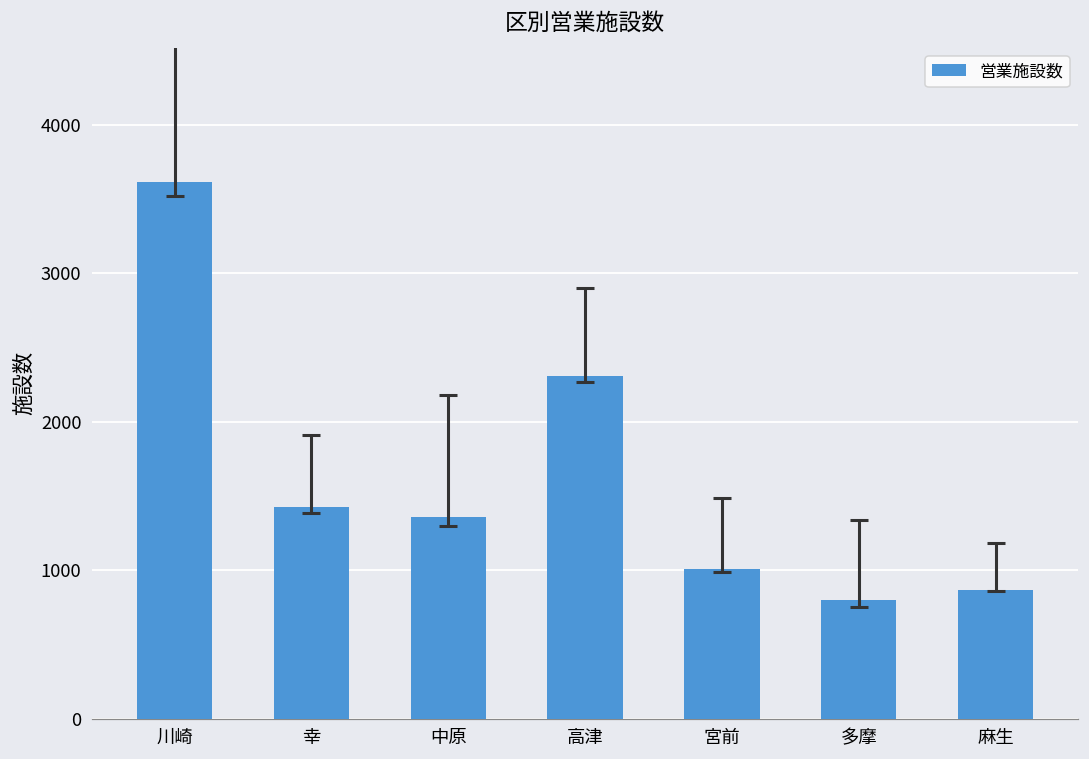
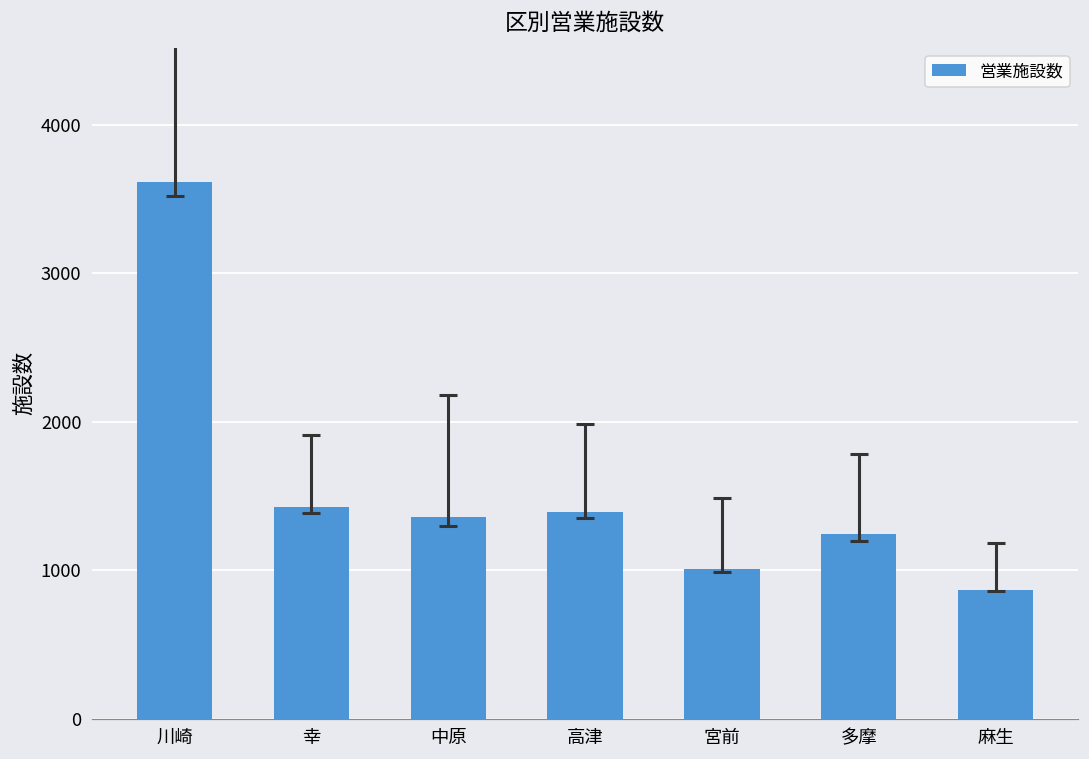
営業施設数, 高津: 2310 -> 1390
営業施設数, 多摩: 800 -> 1240
